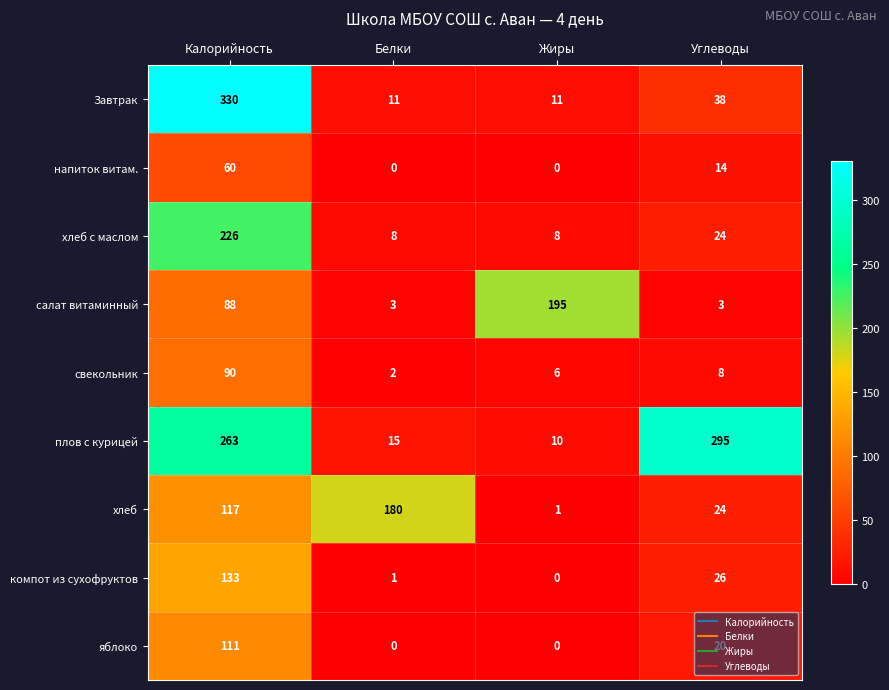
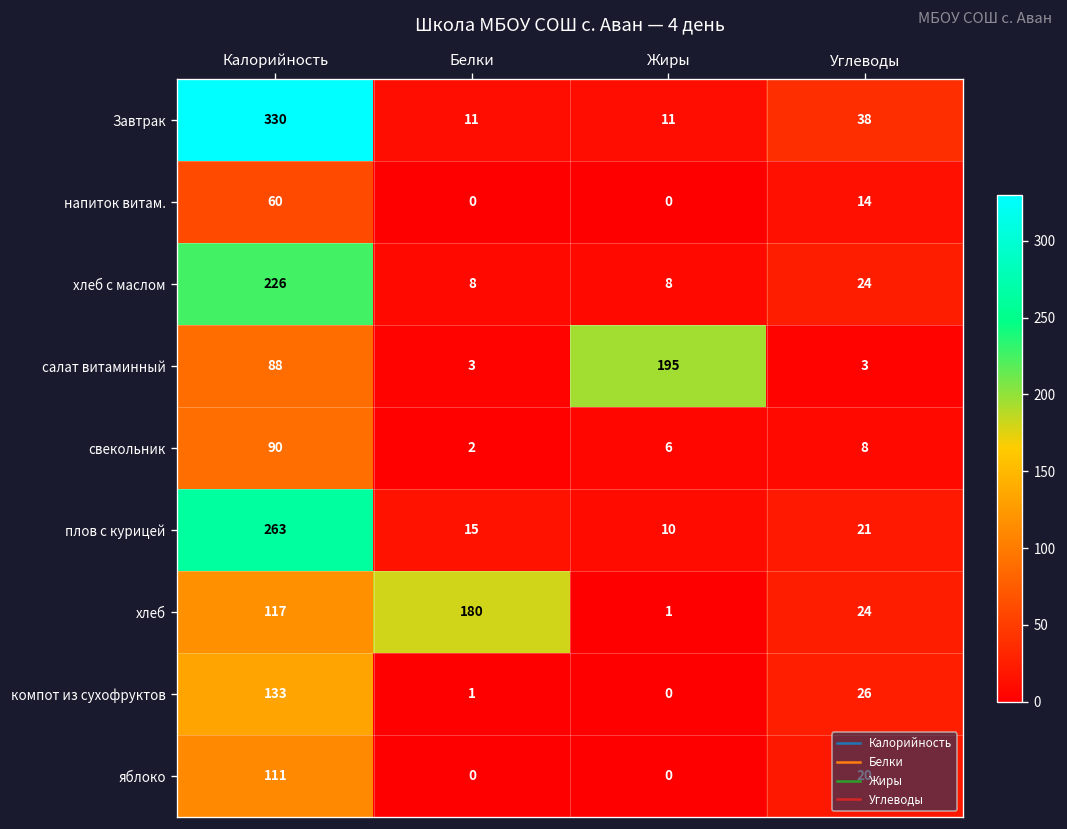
плов с курицей, Углеводы: 295 -> 21
